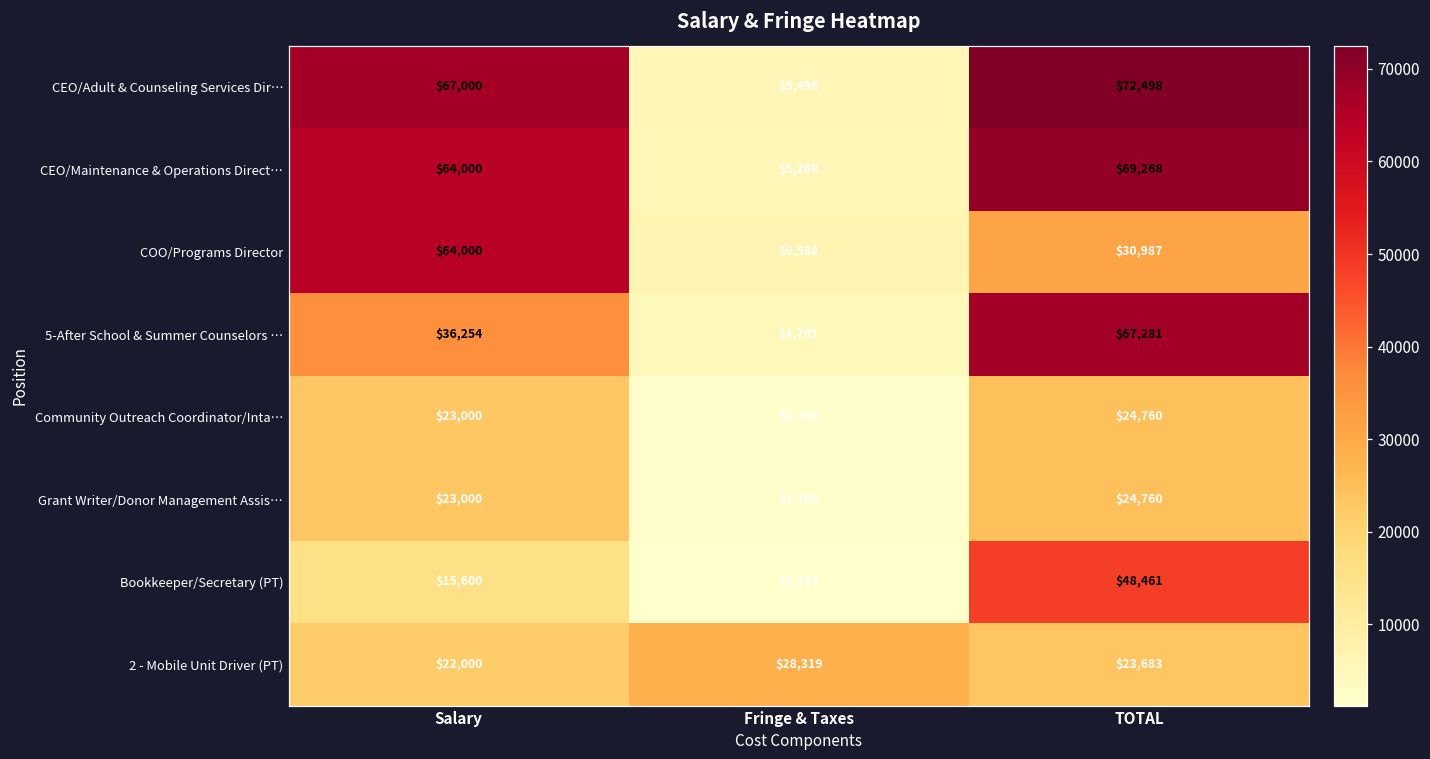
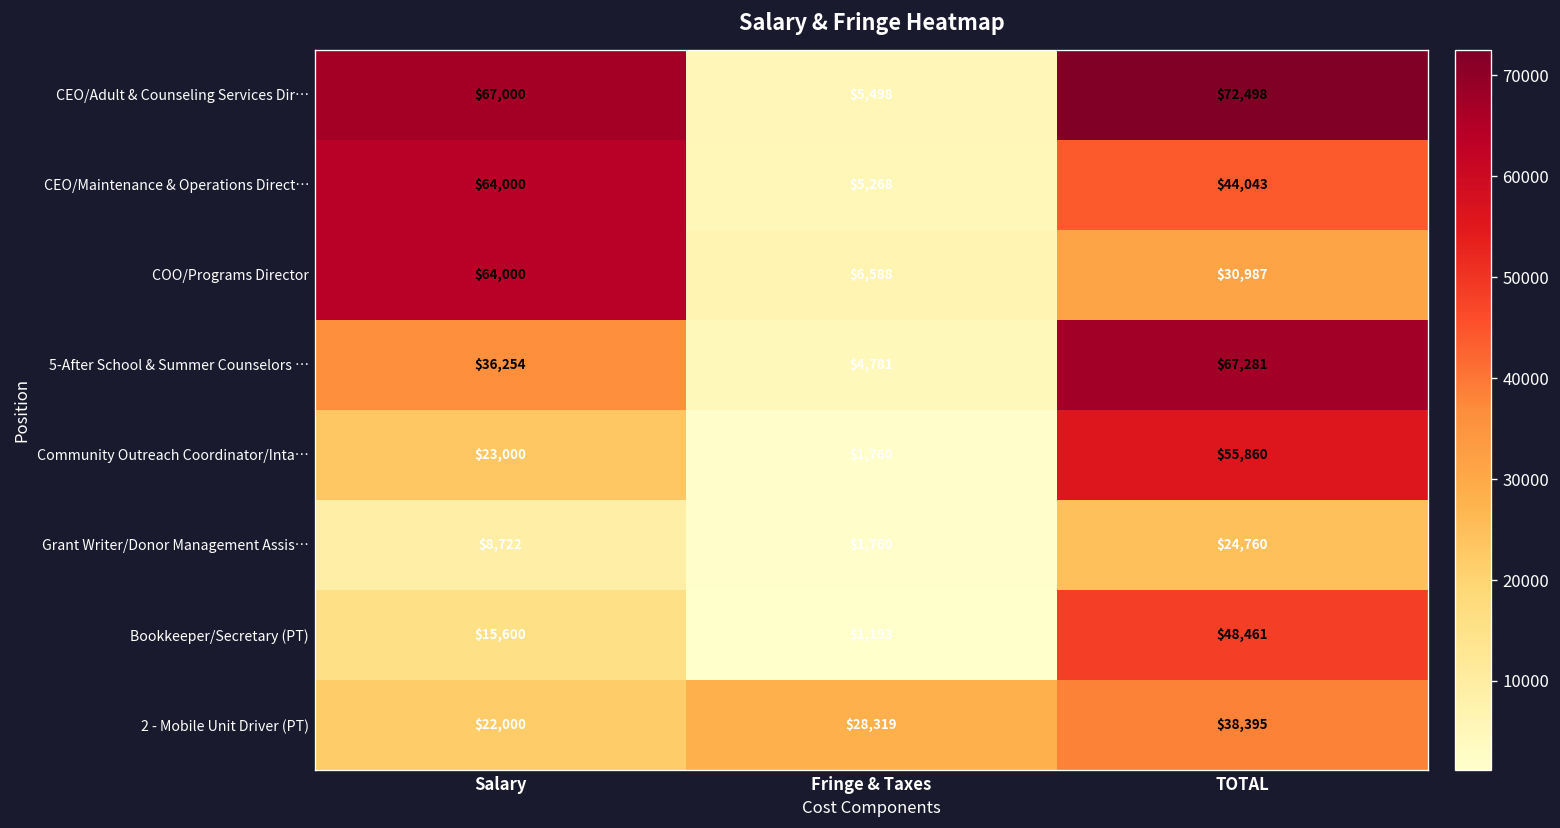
CEO/Maintenance & Operations Direct…, TOTAL: $69,268 -> $44,043
Community Outreach Coordinator/Inta…, TOTAL: $24,760 -> $55,860
Grant Writer/Donor Management Assis…, Salary: $23,000 -> $8,722
2 - Mobile Unit Driver (PT), TOTAL: $23,683 -> $38,395
